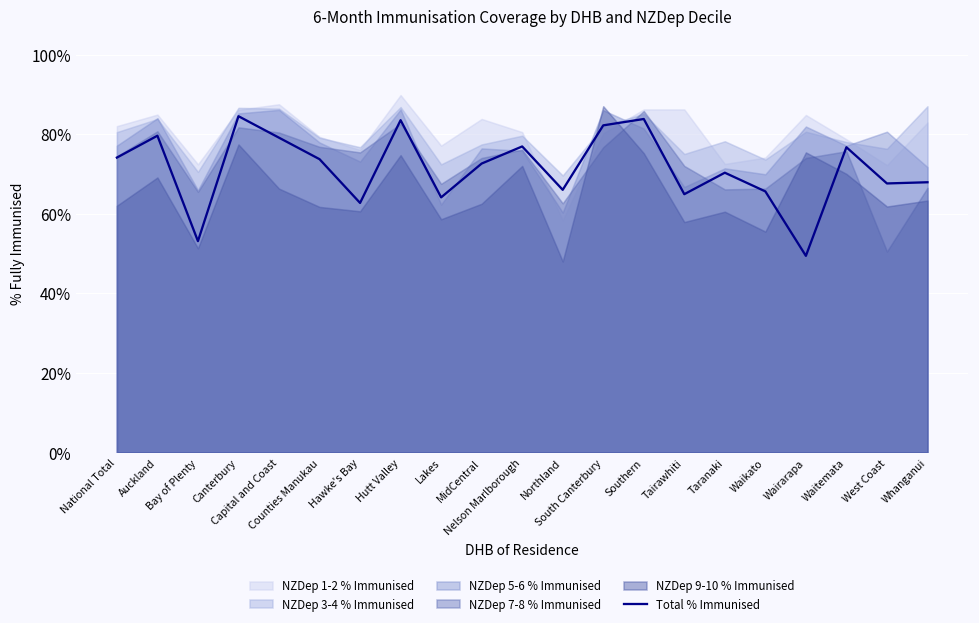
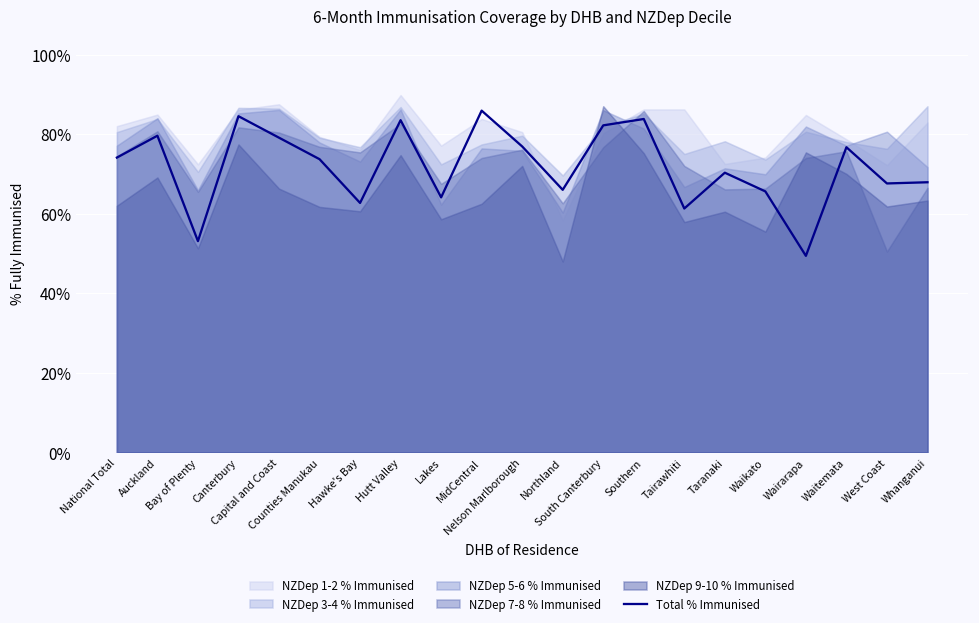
Total % Immunised, MidCentral: 73% -> 86%
Total % Immunised, Tairawhiti: 65% -> 61%
